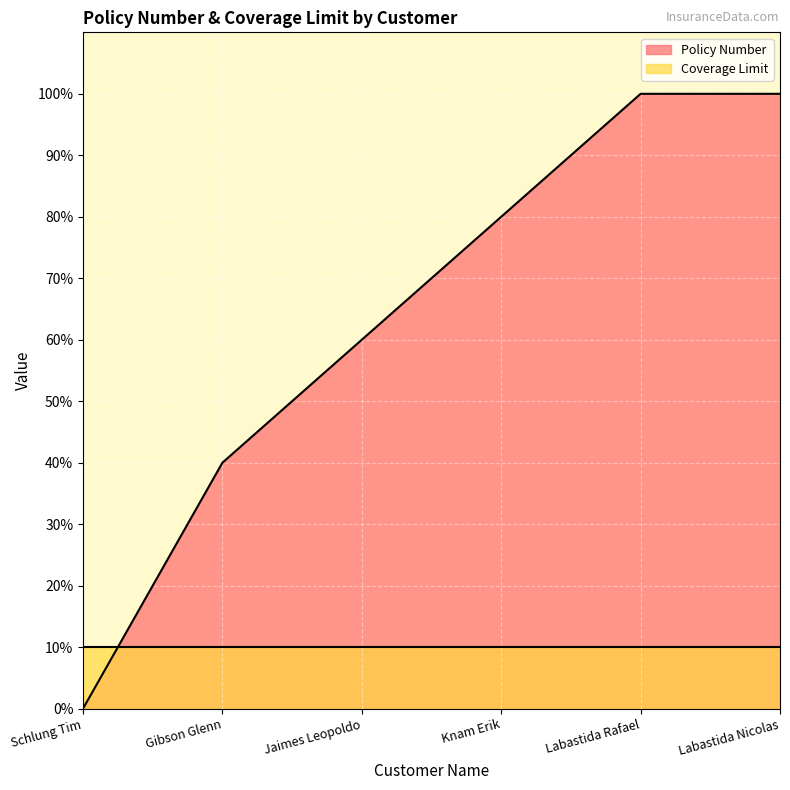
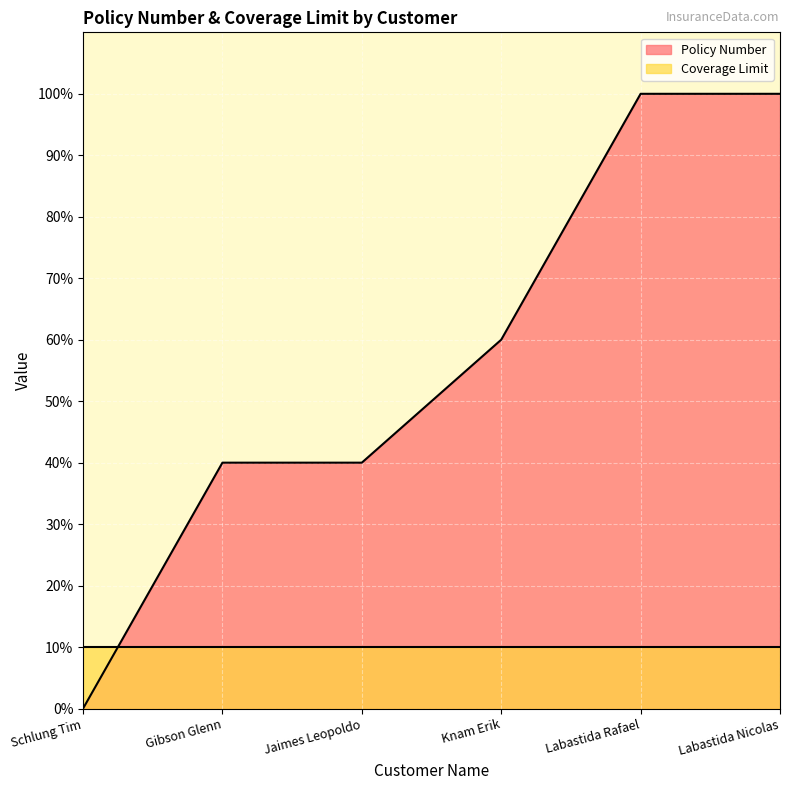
Policy Number, Jaimes Leopoldo: 60% -> 40%
Policy Number, Knam Erik: 80% -> 60%
